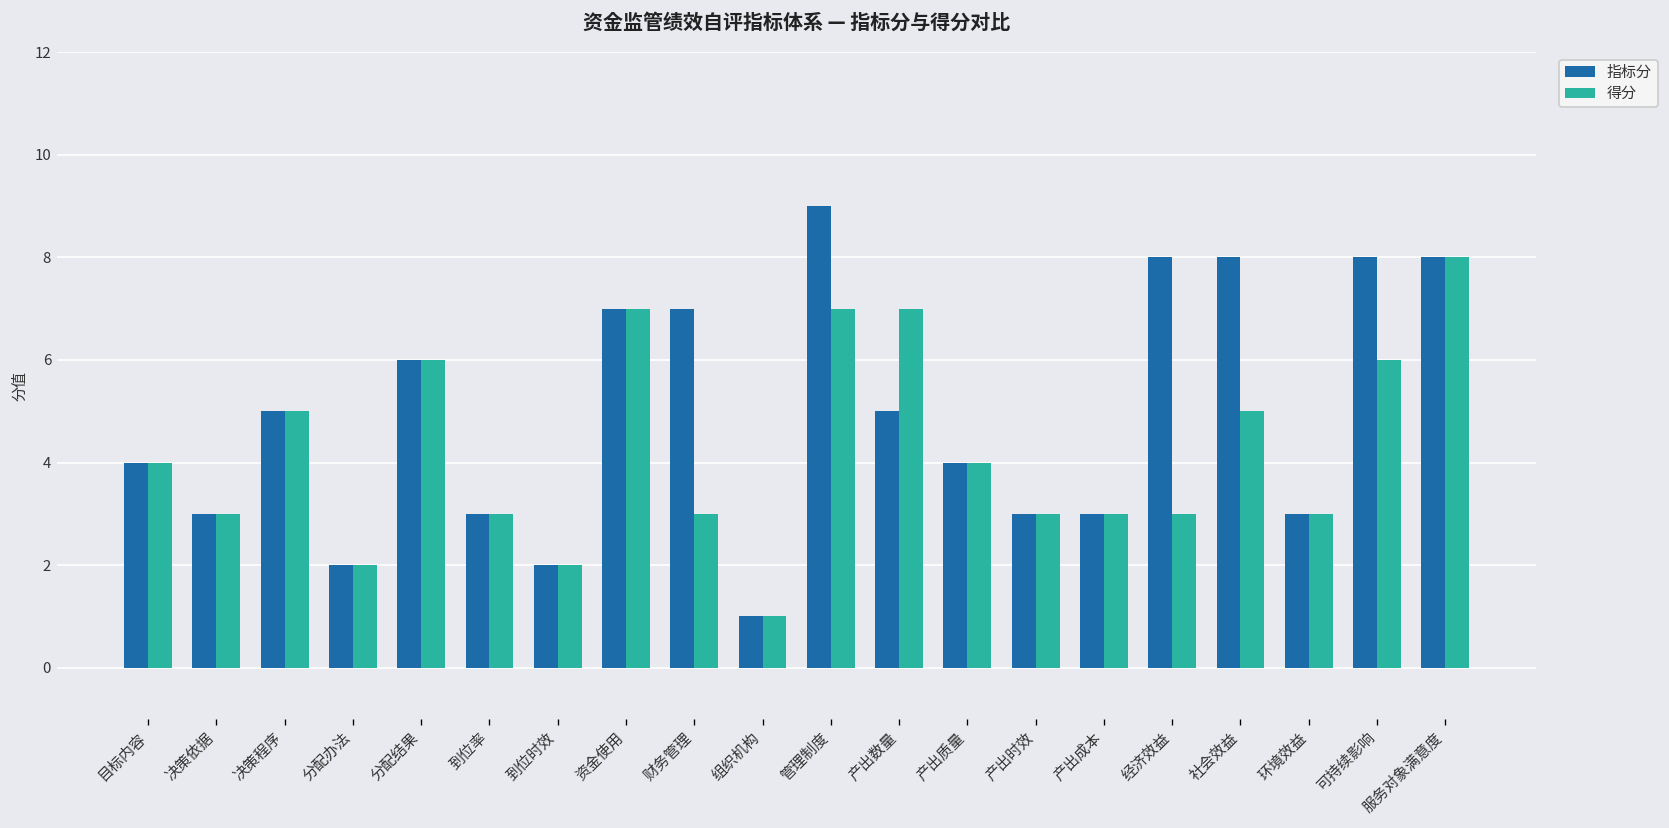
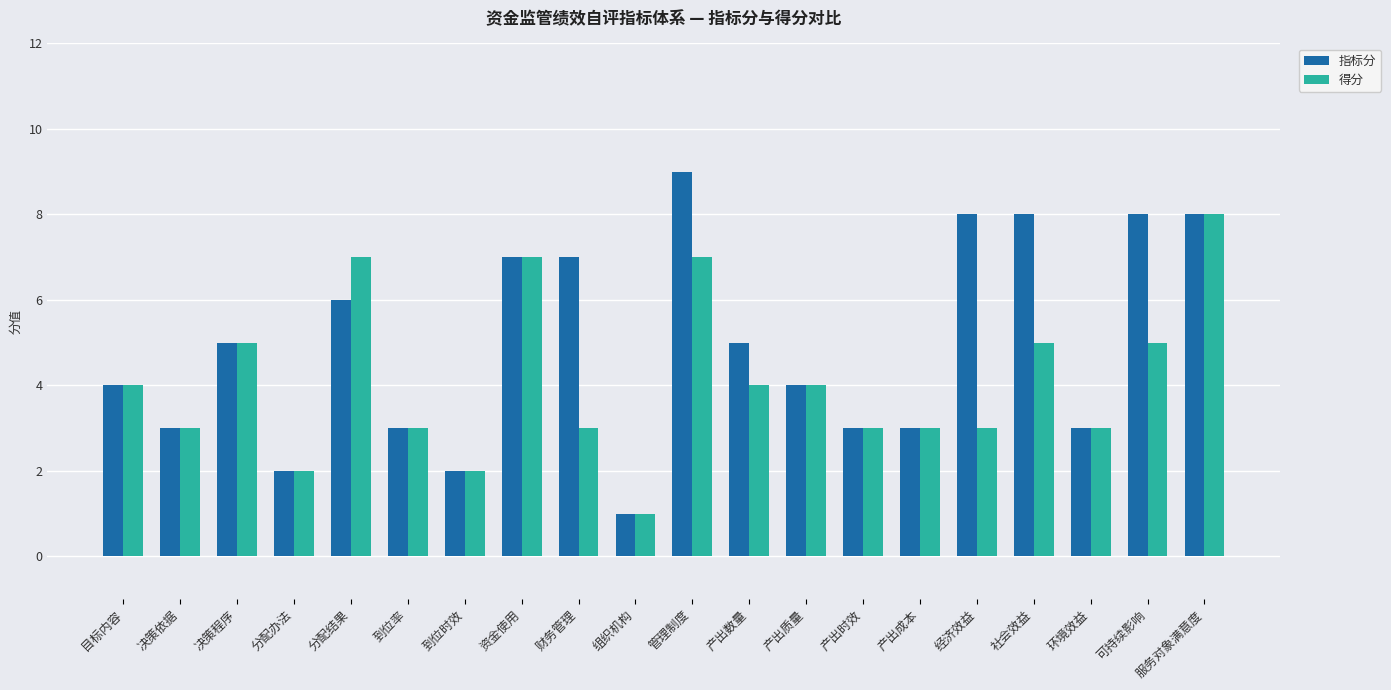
得分, 分配结果: 6 -> 7
得分, 产出数量: 7 -> 4
得分, 可持续影响: 6 -> 5
